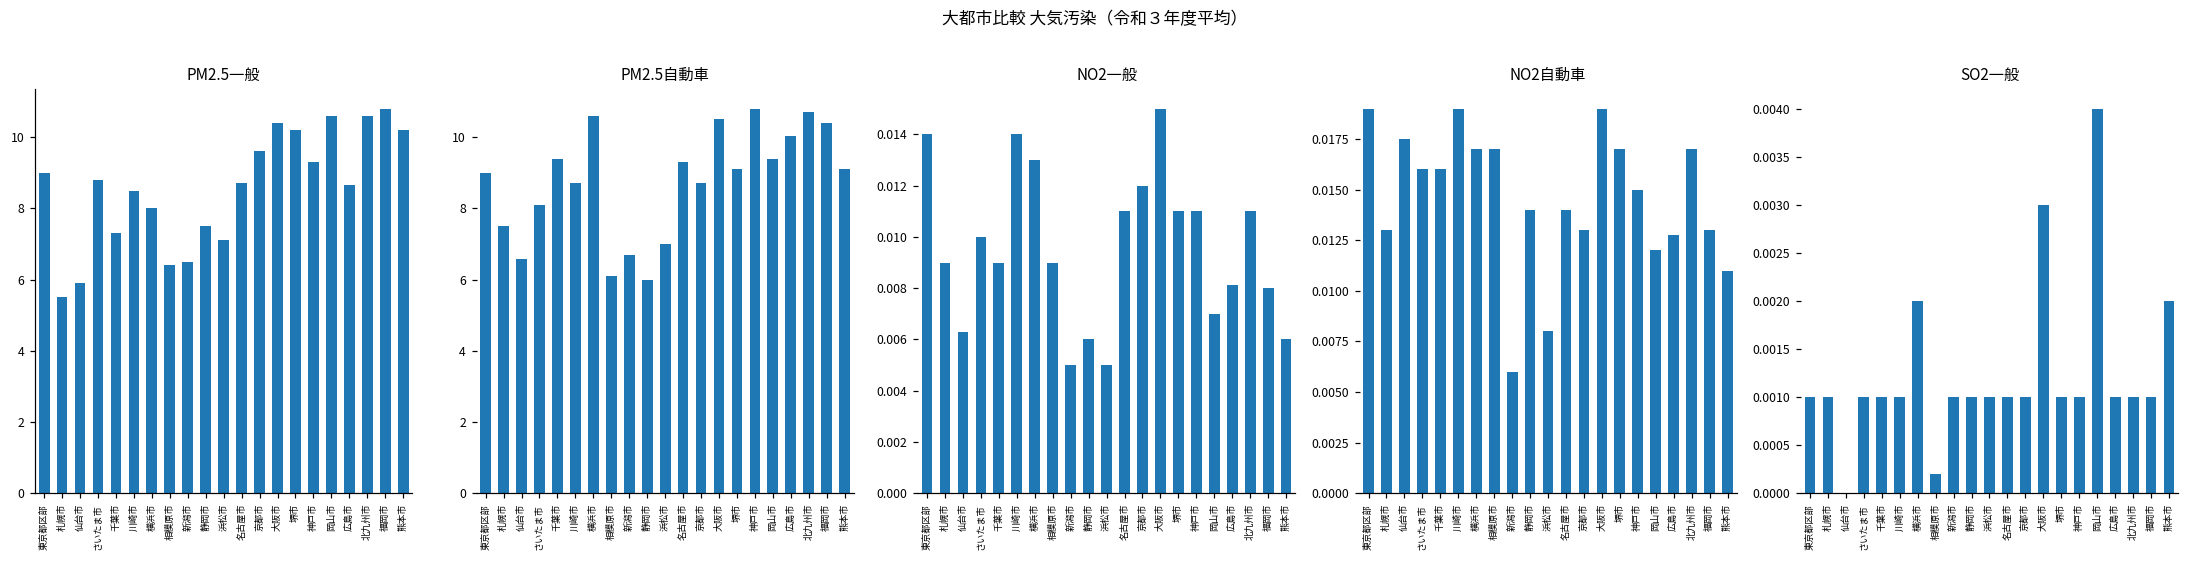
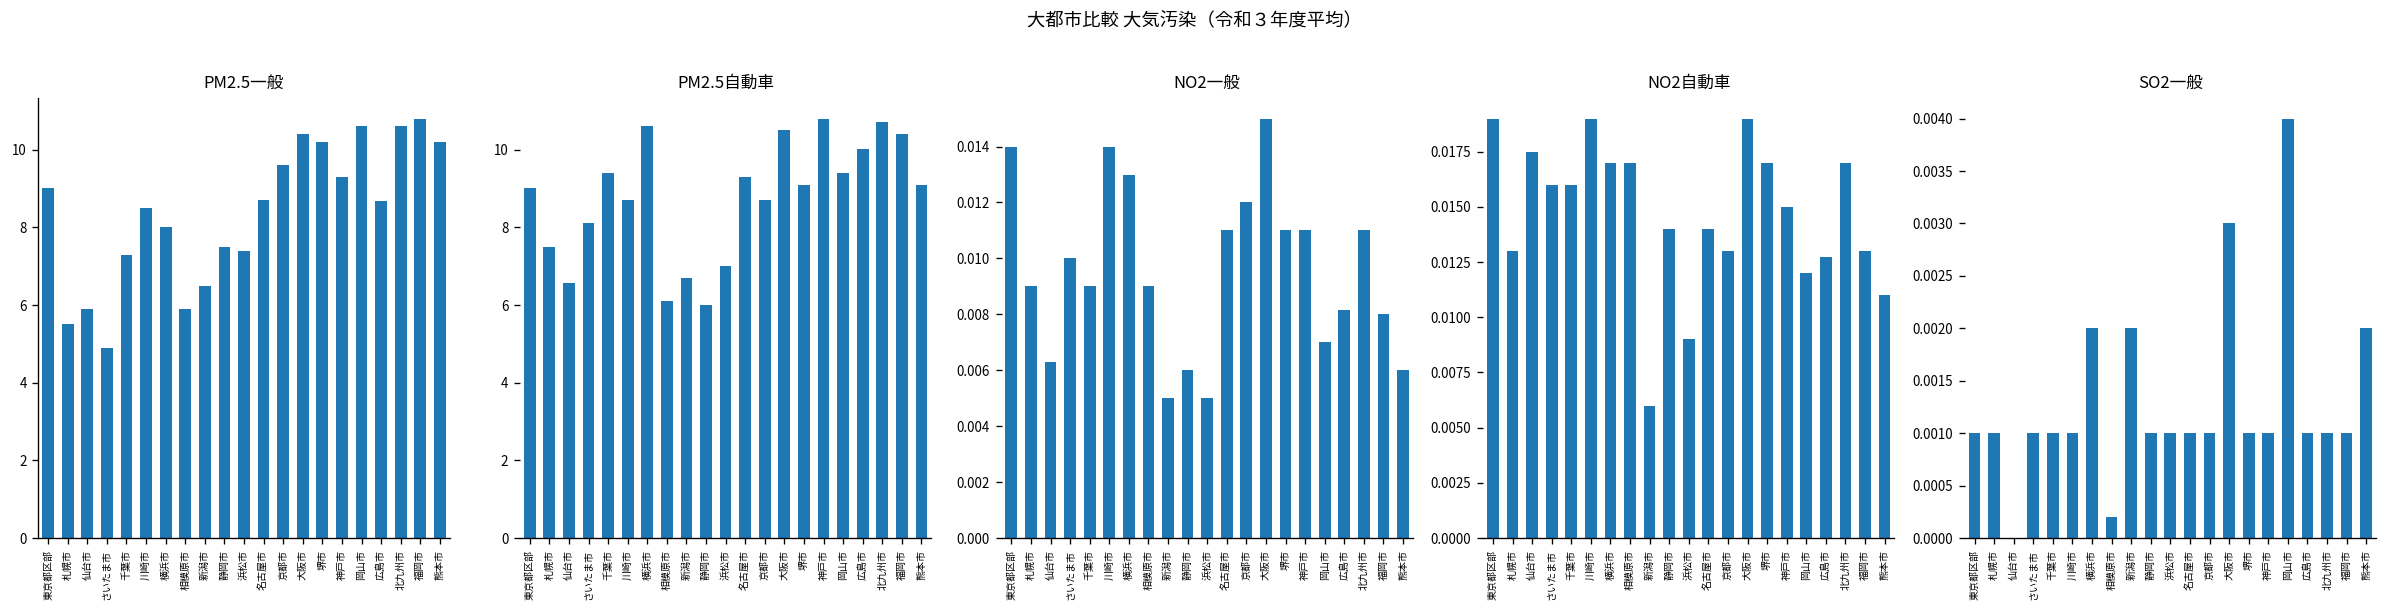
PM2.5一般, さいたま市: 8.8 -> 4.9
PM2.5一般, 相模原市: 6.4 -> 5.9
PM2.5一般, 浜松市: 7.1 -> 7.4
NO2自動車, 浜松市: 0.008 -> 0.009
SO2一般, 新潟市: 0.001 -> 0.002
